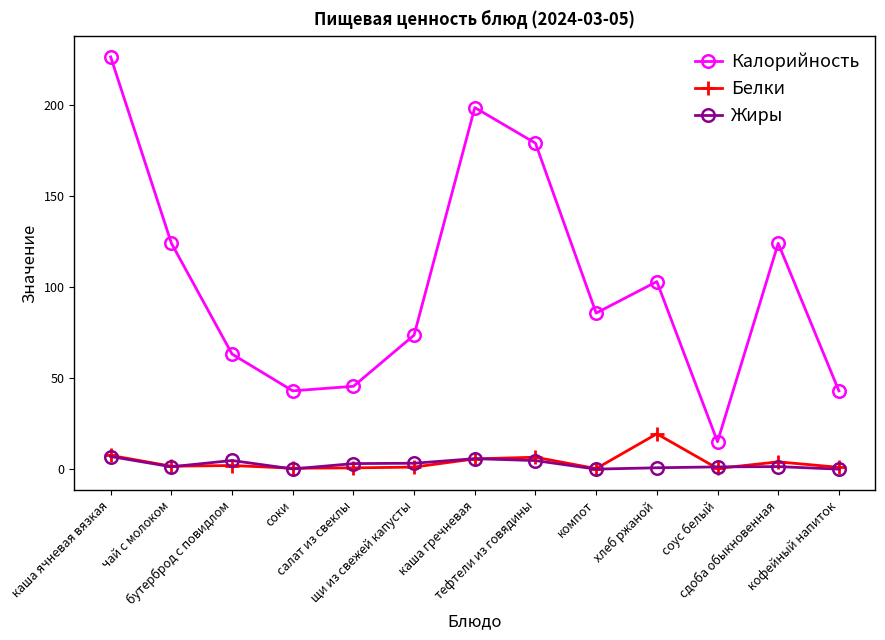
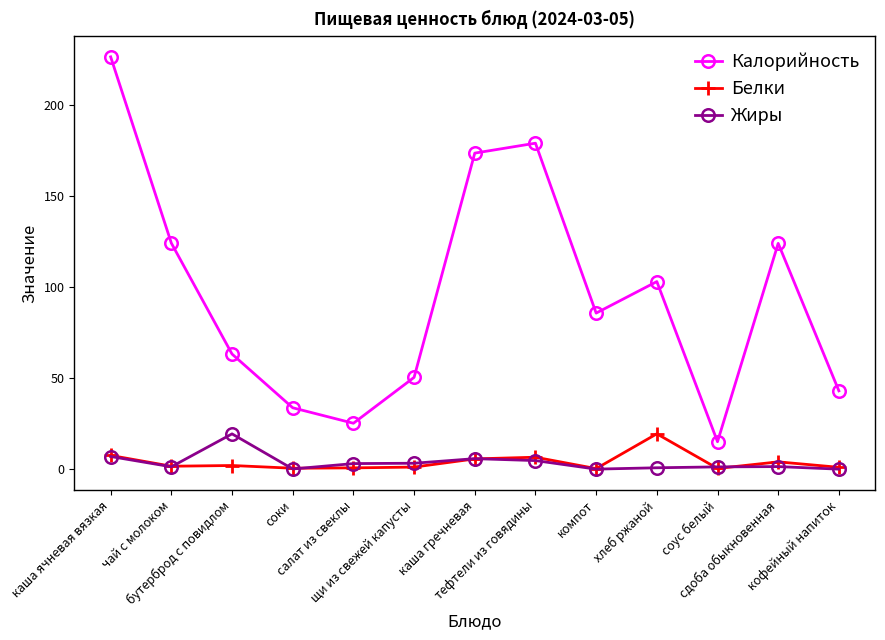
Жиры, бутерброд с повидлом: 5 -> 19
Калорийность, соки: 43 -> 34
Калорийность, салат из свеклы: 46 -> 25
Калорийность, щи из свежей капусты: 74 -> 50
Калорийность, каша гречневая: 199 -> 174
